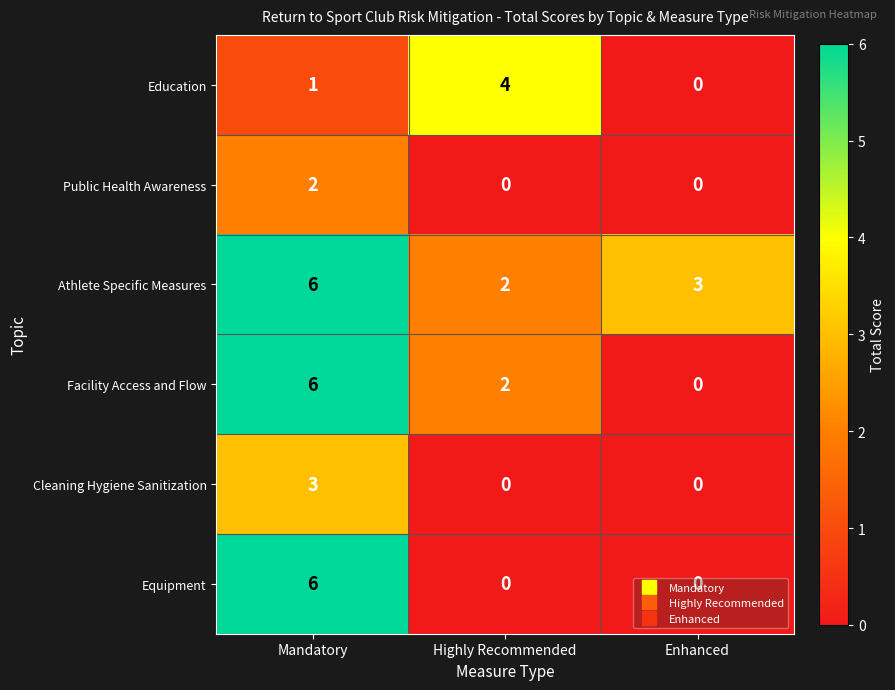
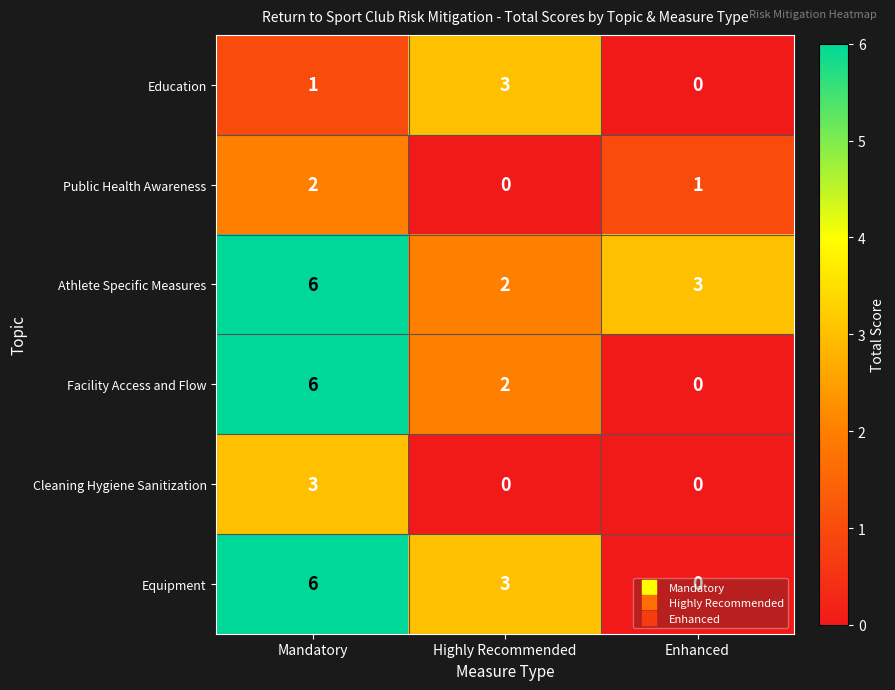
Education, Highly Recommended: 4 -> 3
Public Health Awareness, Enhanced: 0 -> 1
Equipment, Highly Recommended: 0 -> 3
